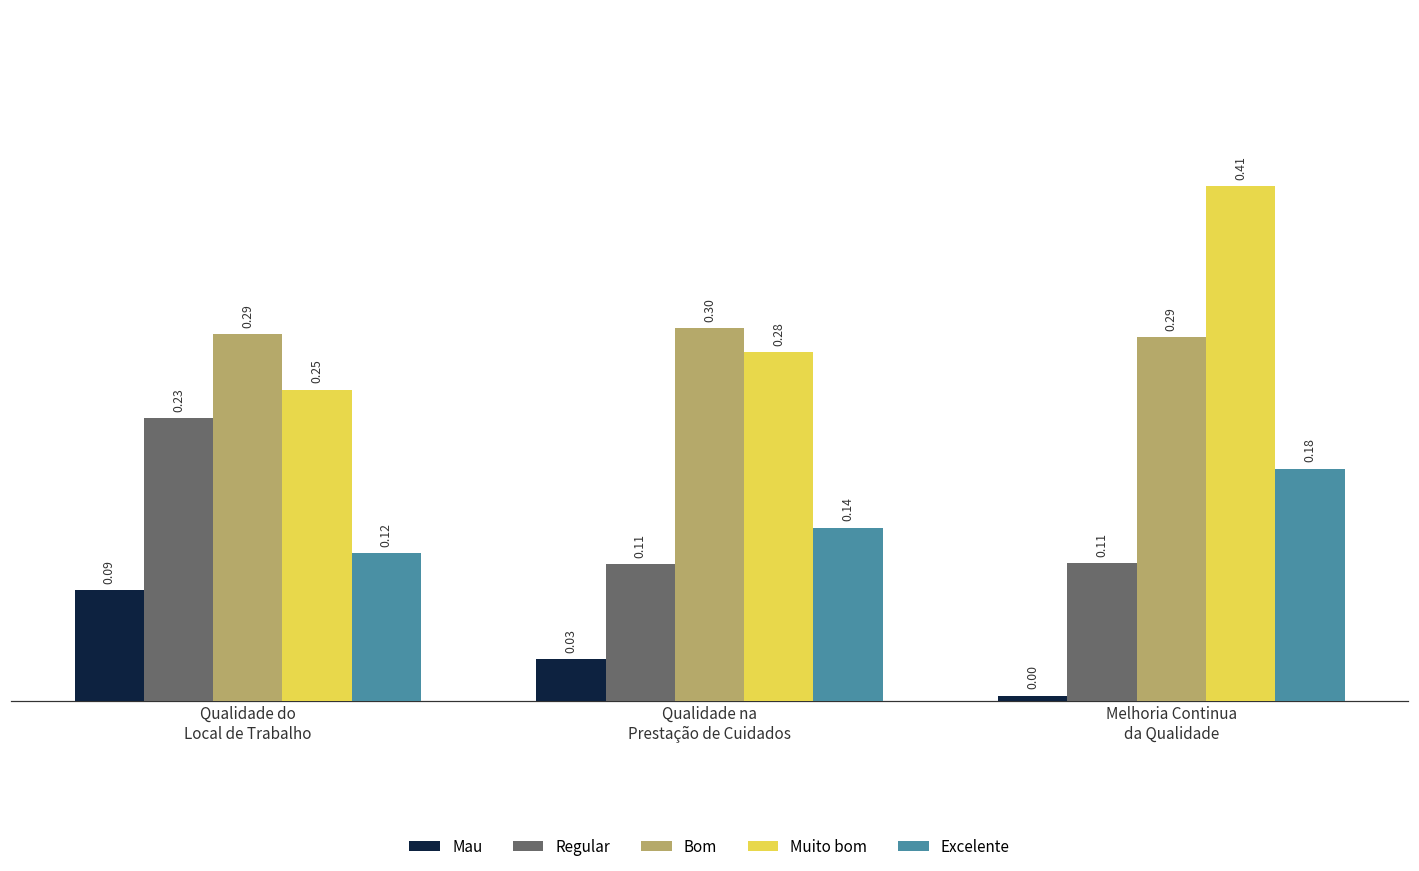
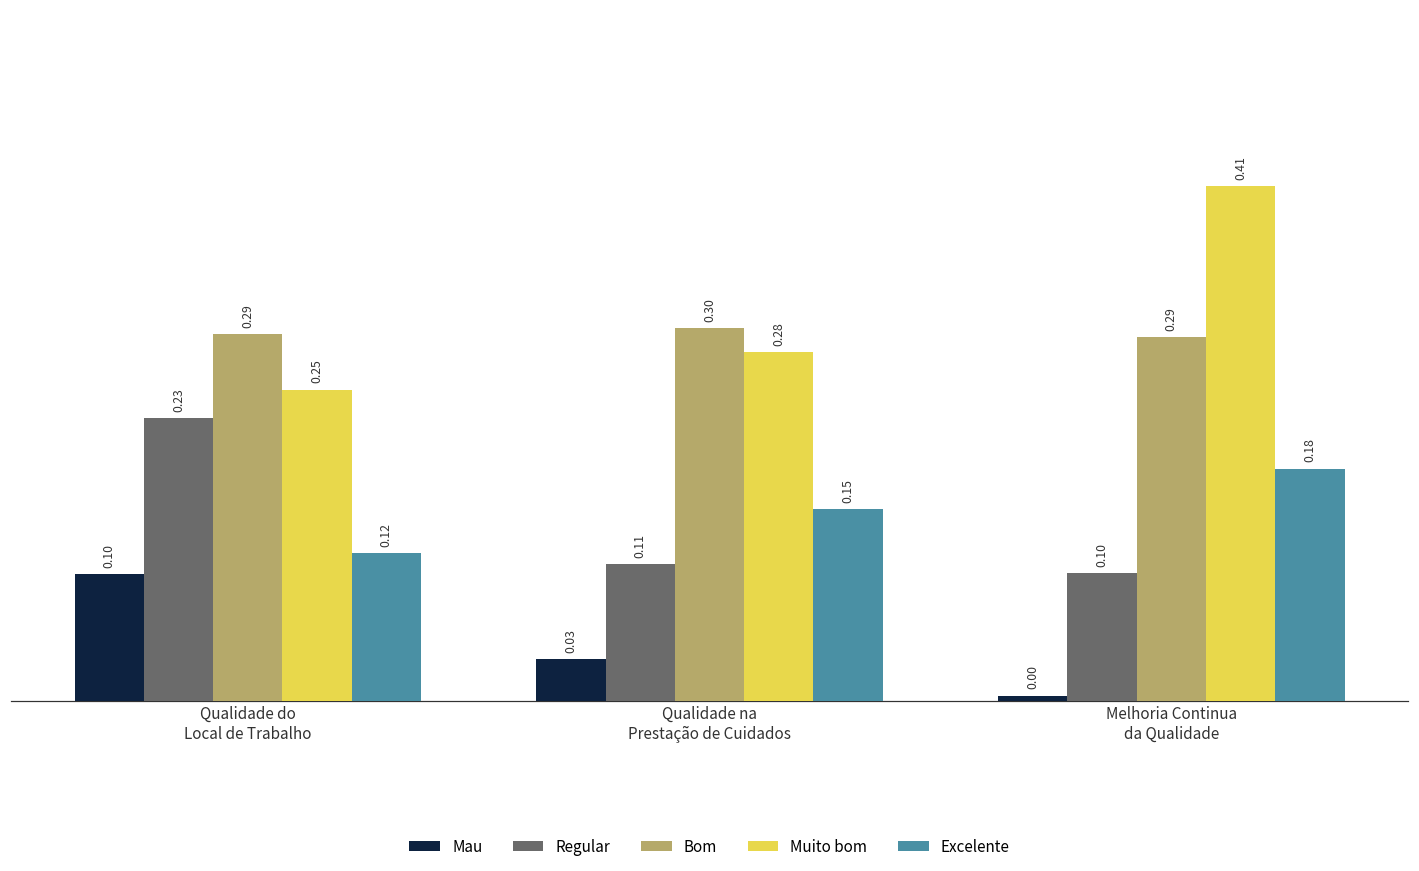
Mau, Qualidade do Local de Trabalho: 0.09 -> 0.10
Excelente, Qualidade na Prestação de Cuidados: 0.14 -> 0.15
Regular, Melhoria Continua da Qualidade: 0.11 -> 0.10
